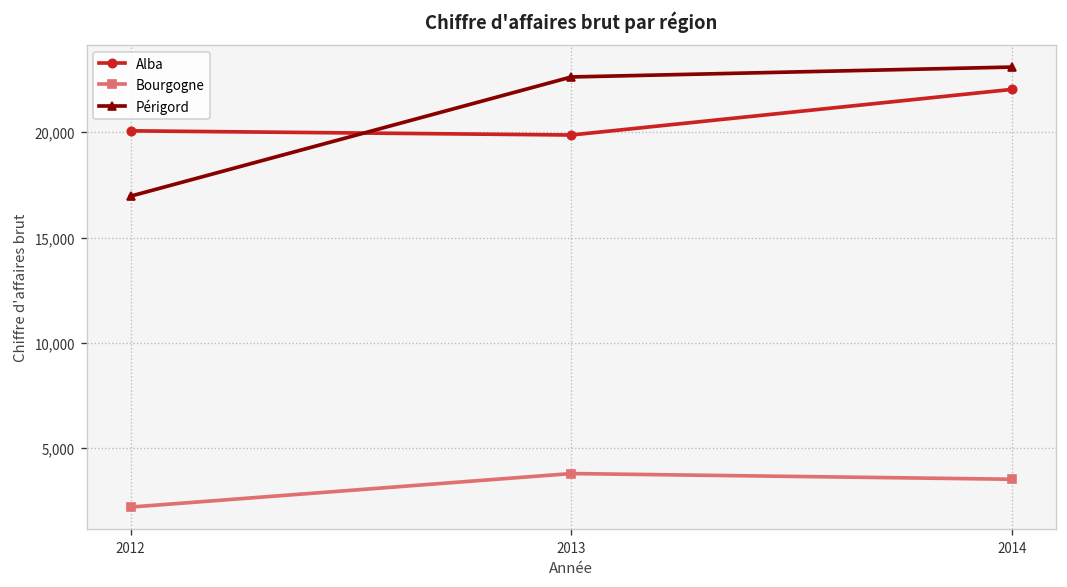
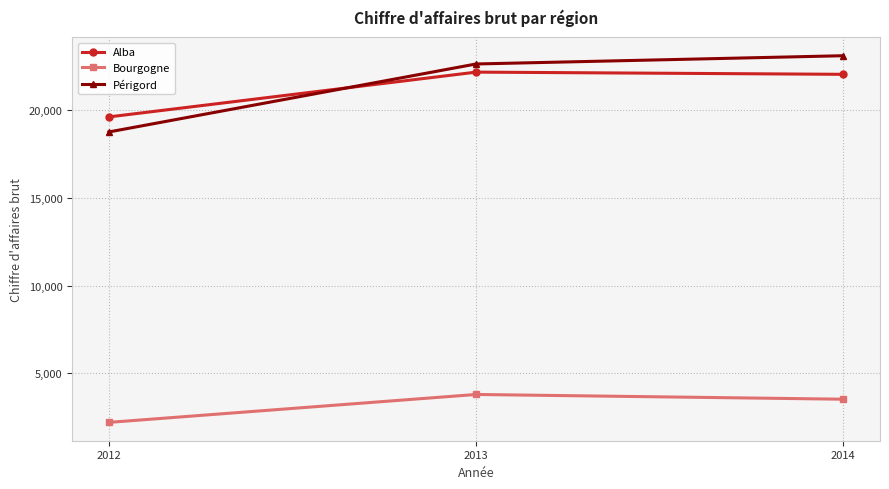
Alba, 2012: 20,100 -> 19,600
Périgord, 2012: 17,000 -> 18,700
Alba, 2013: 19,900 -> 22,200
